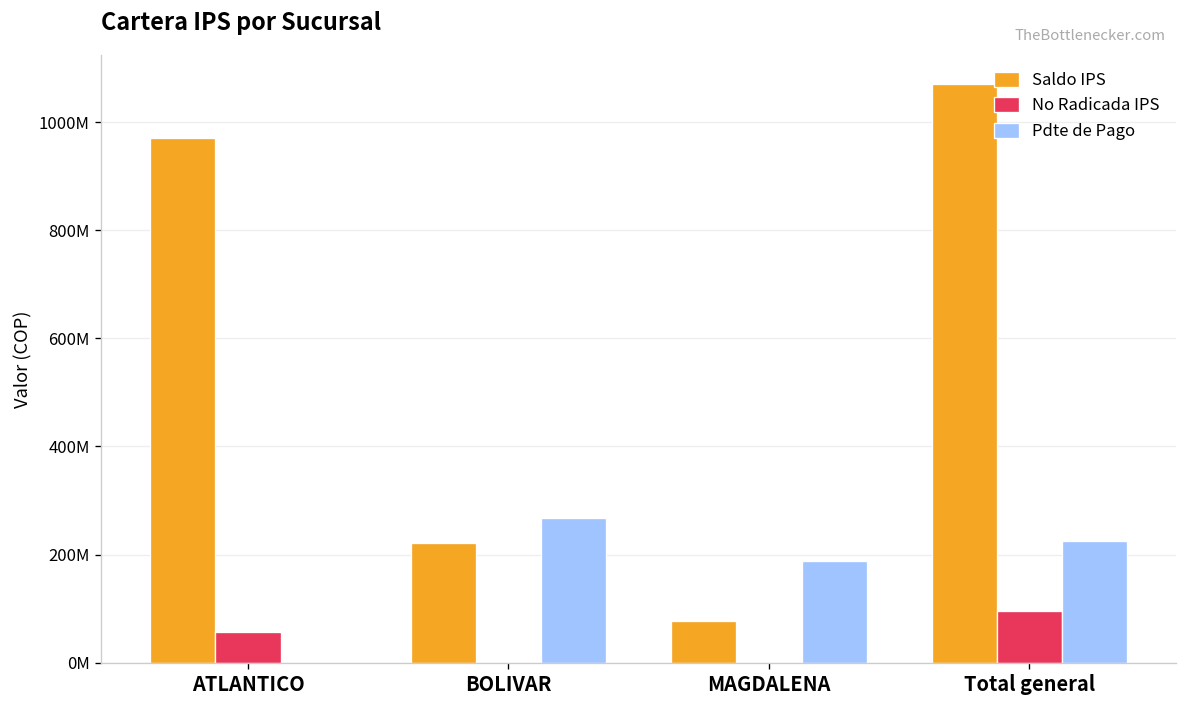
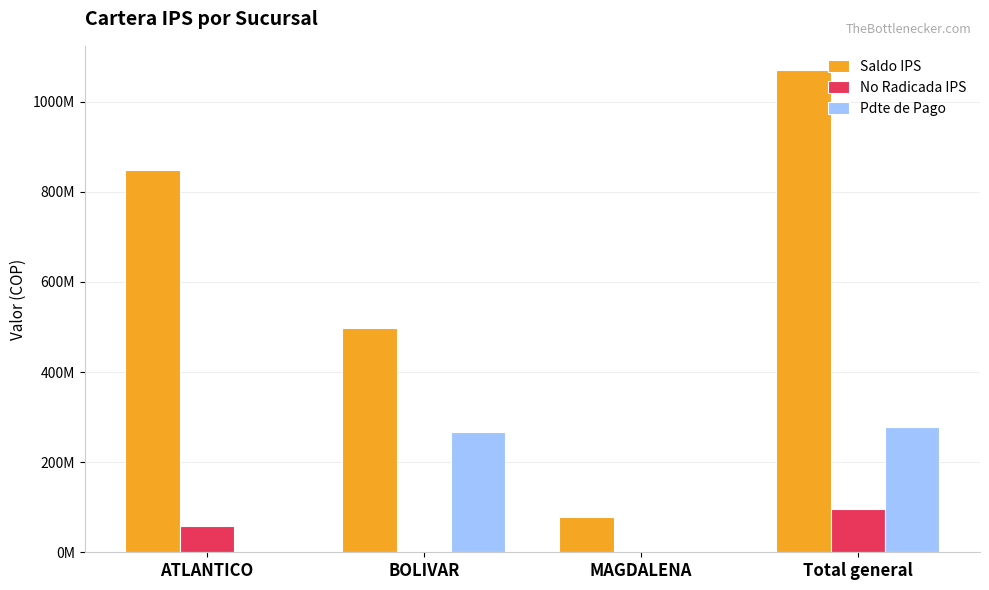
Saldo IPS, ATLANTICO: 970000000 -> 850000000
Saldo IPS, BOLIVAR: 220000000 -> 500000000
Pdte de Pago, MAGDALENA: 190000000 -> 0
Pdte de Pago, Total general: 220000000 -> 280000000
